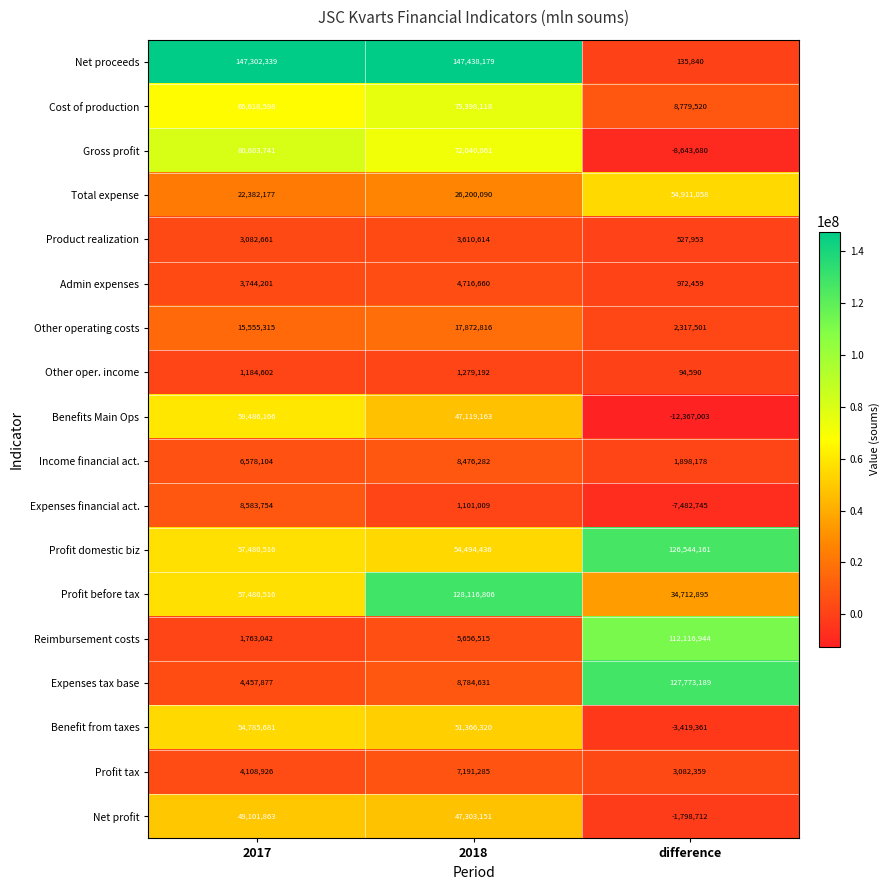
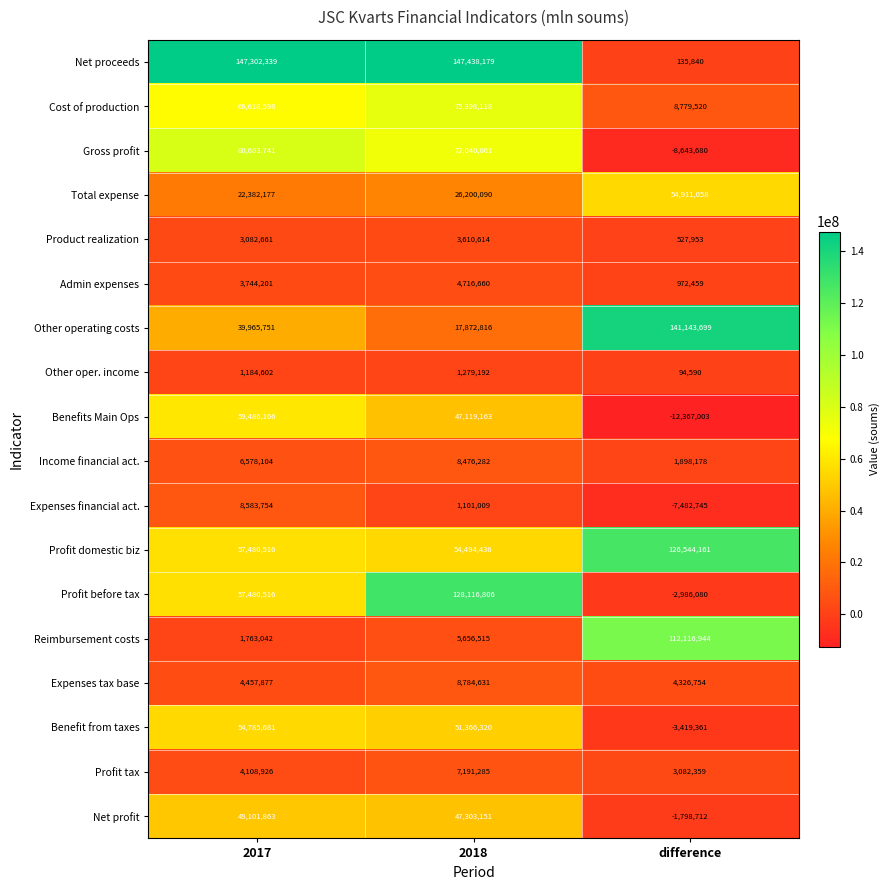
Other operating costs, 2017: 15,555,315 -> 39,965,751
Other operating costs, difference: 2,317,501 -> 141,143,699
Profit before tax, difference: 34,712,895 -> -2,986,080
Expenses tax base, difference: 127,773,189 -> 4,326,754
